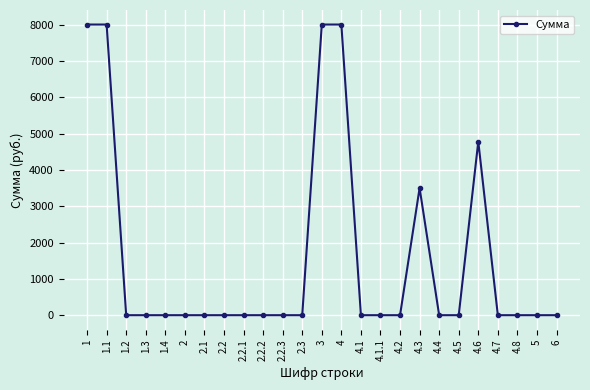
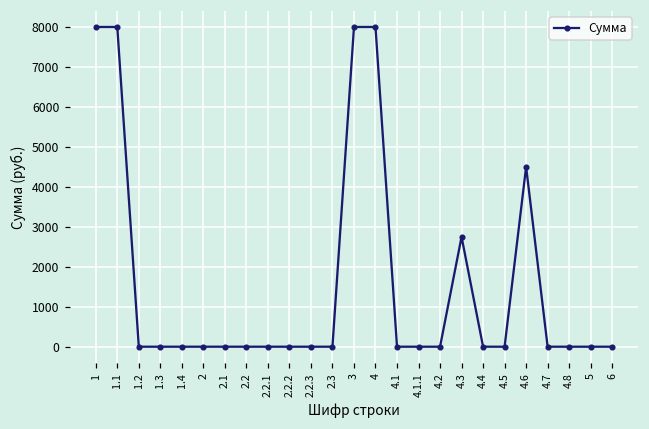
4.3: 3500 -> 2700
4.6: 4800 -> 4500
